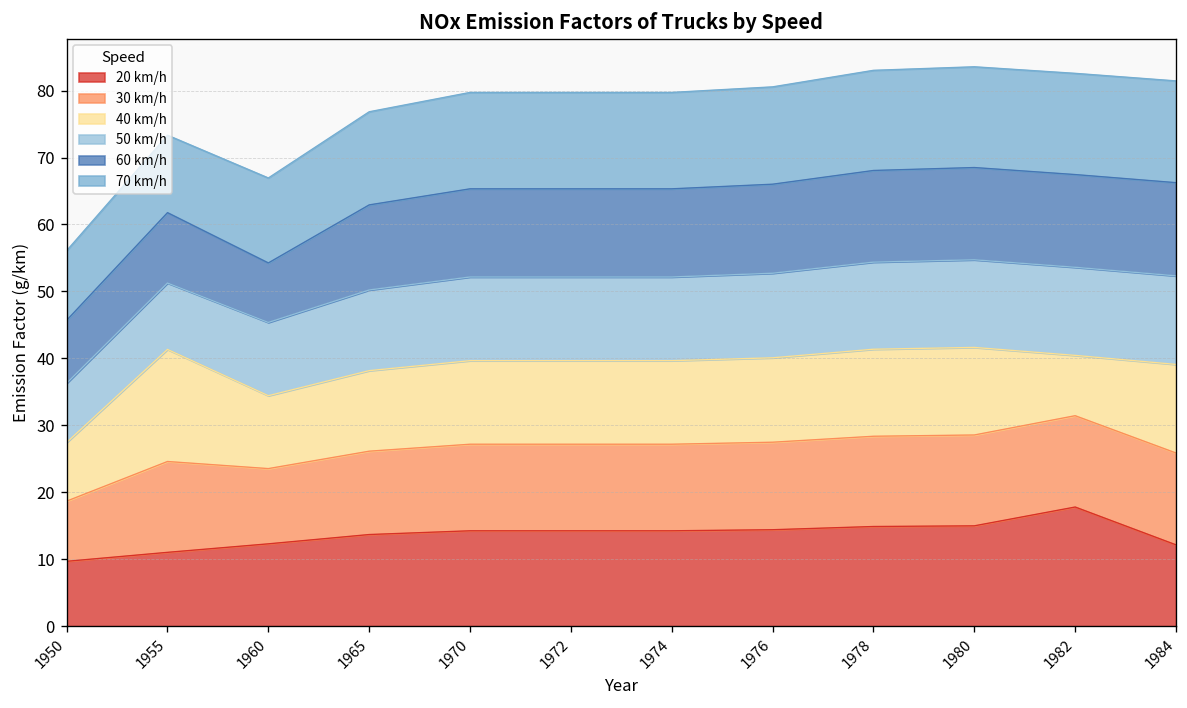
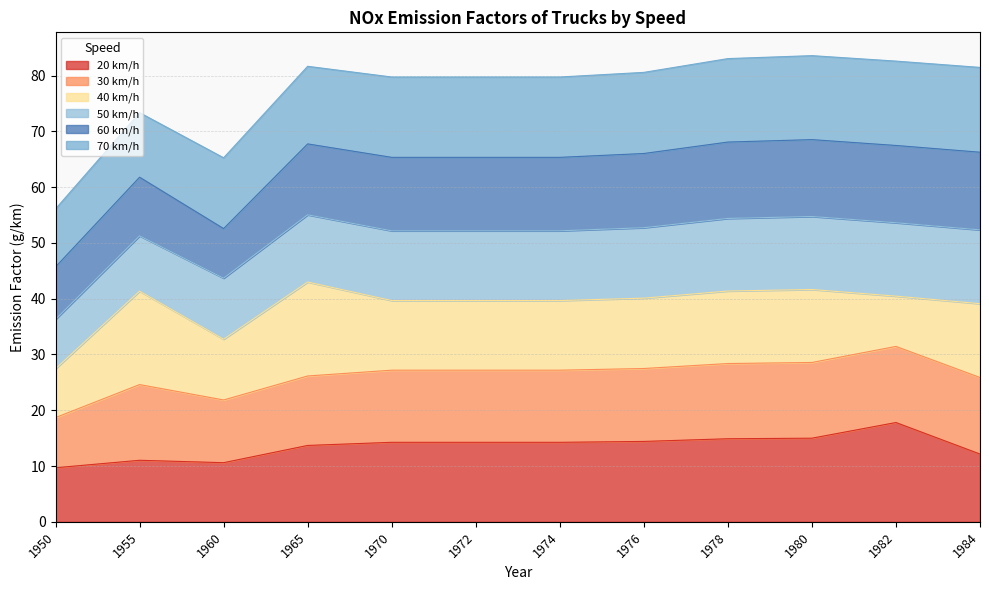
20 km/h, 1960: 12 -> 11
40 km/h, 1965: 12 -> 17
